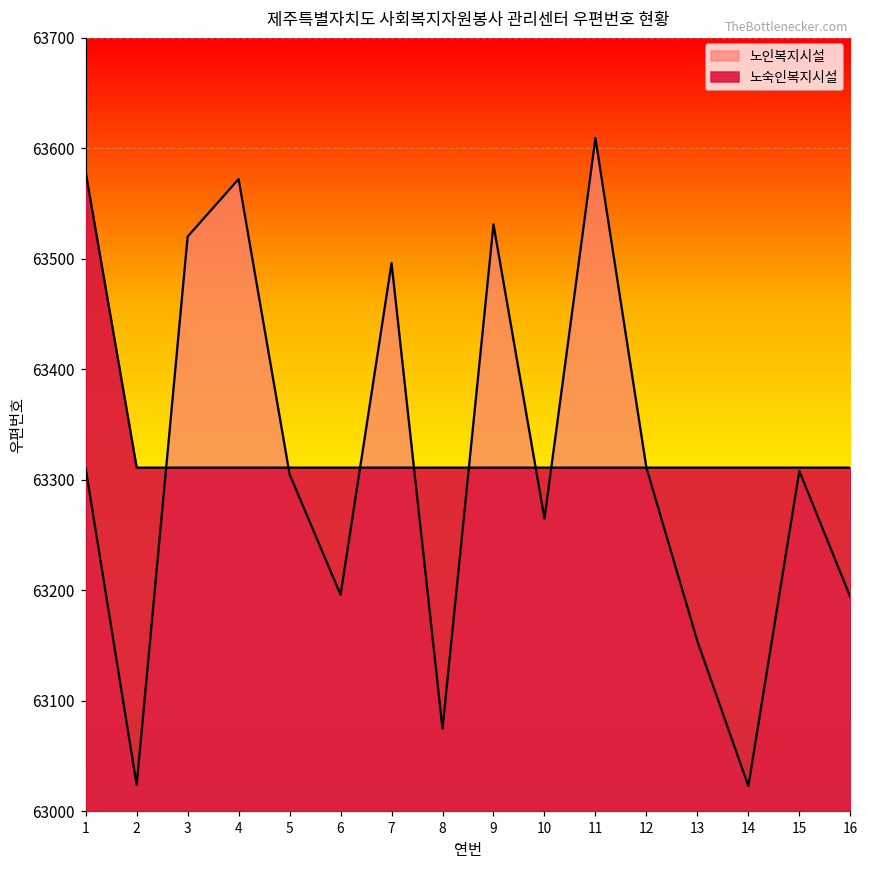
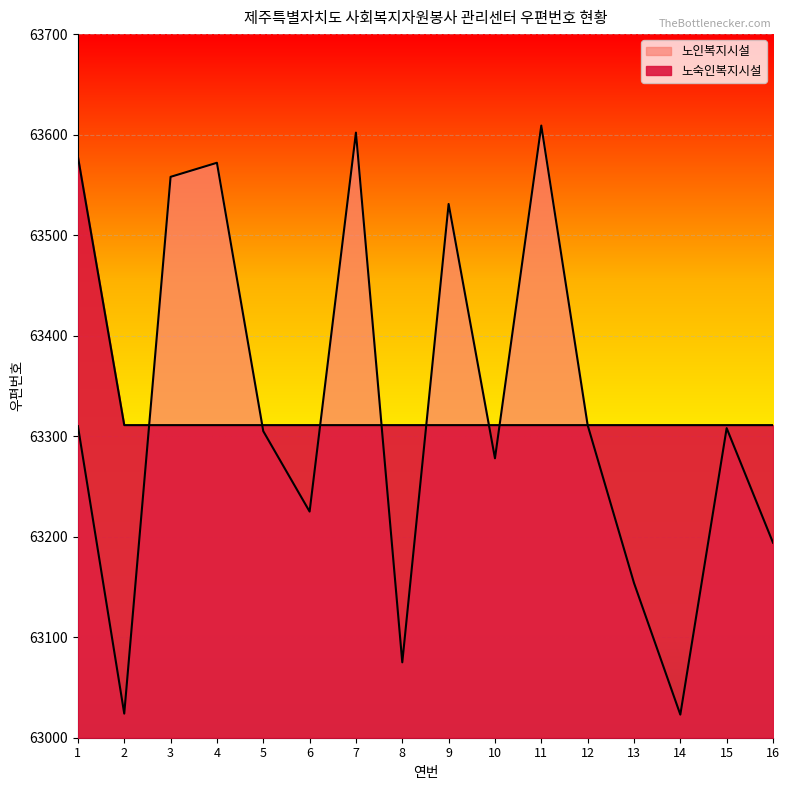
노인복지시설, 3: 63520 -> 63558
노인복지시설, 6: 63196 -> 63225
노인복지시설, 7: 63496 -> 63602
노인복지시설, 10: 63265 -> 63278
